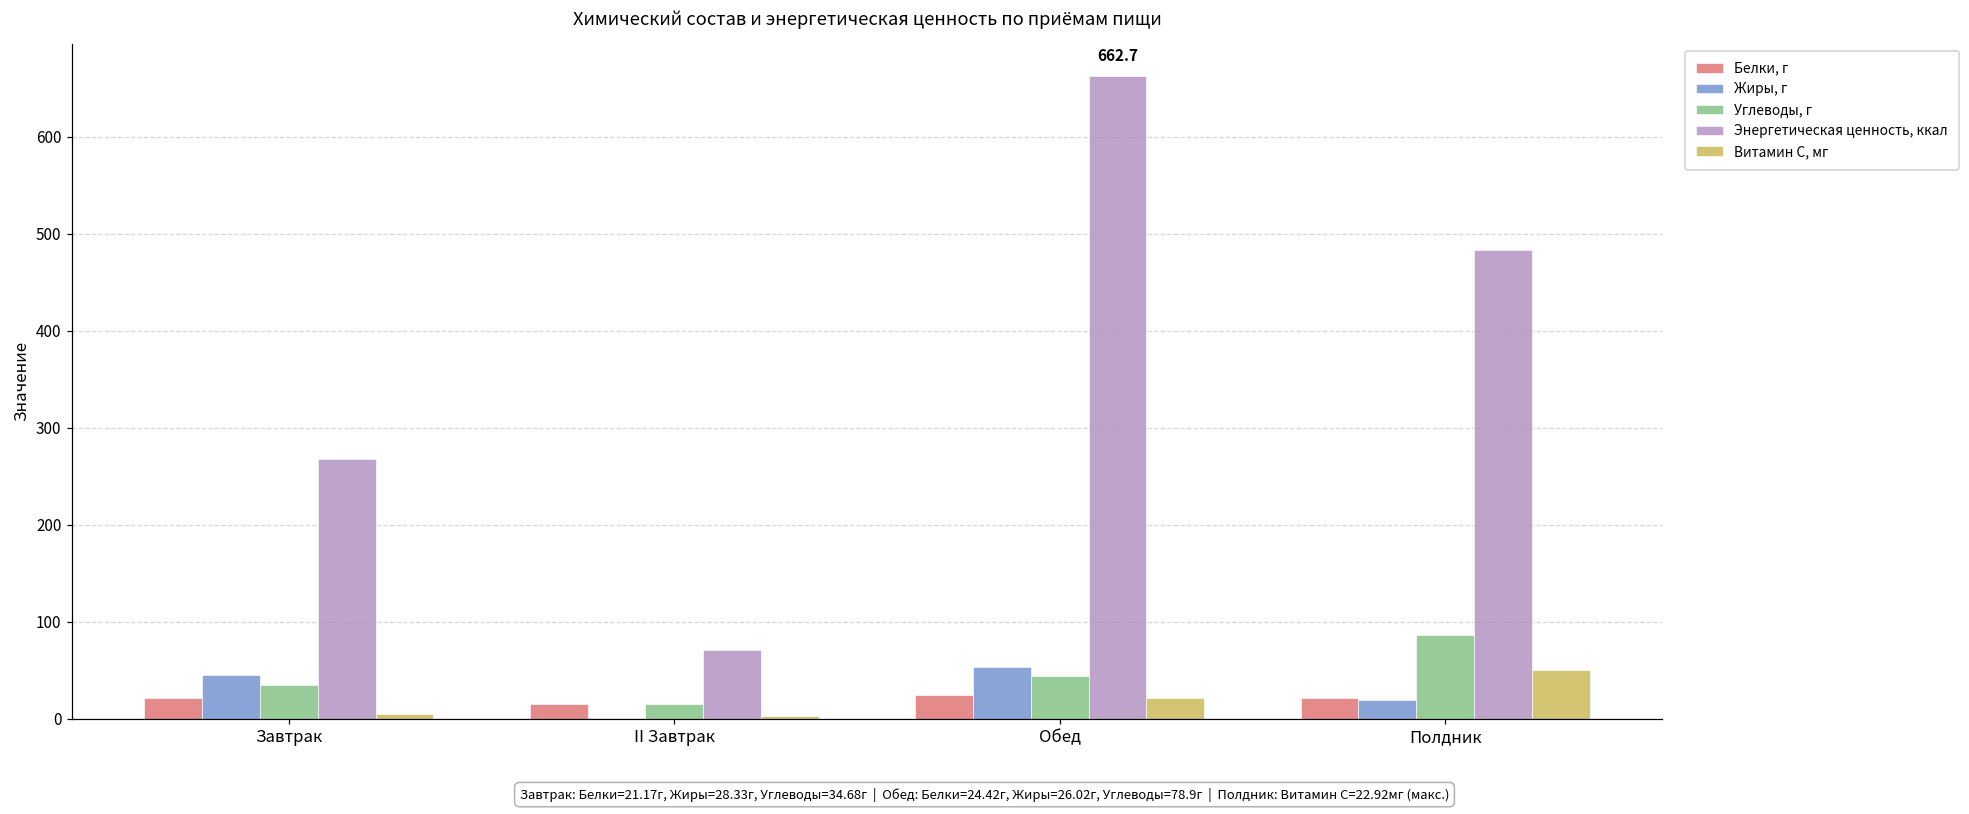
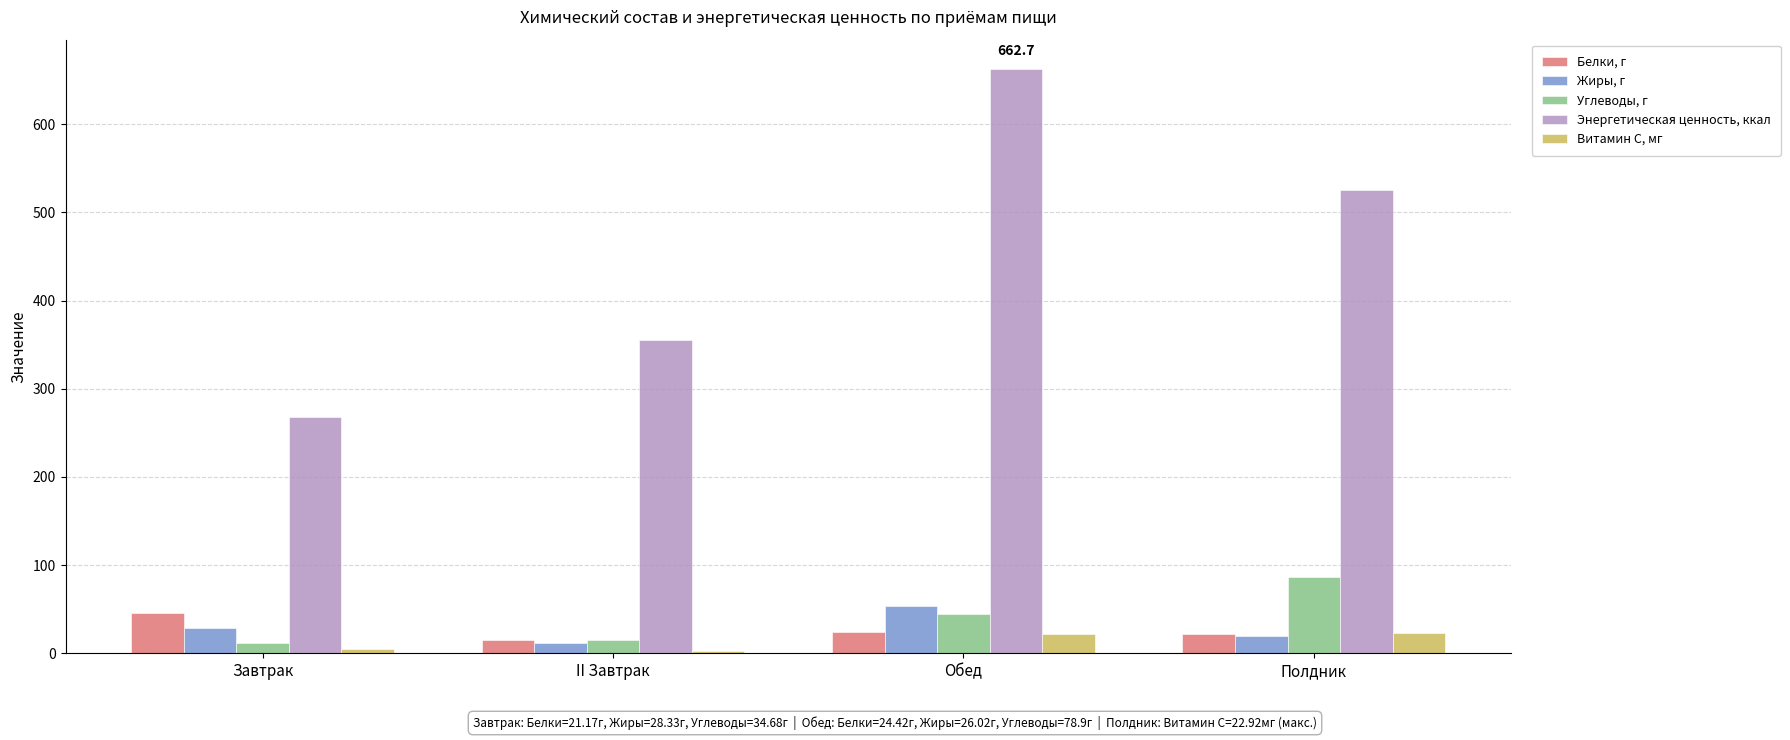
Белки, г, Завтрак: 20 -> 50
Жиры, г, Завтрак: 40 -> 30
Углеводы, г, Завтрак: 30 -> 10
Жиры, г, II Завтрак: 0 -> 10
Энергетическая ценность, ккал, II Завтрак: 70 -> 360
Энергетическая ценность, ккал, Полдник: 480 -> 530
Витамин С, мг, Полдник: 50 -> 20
